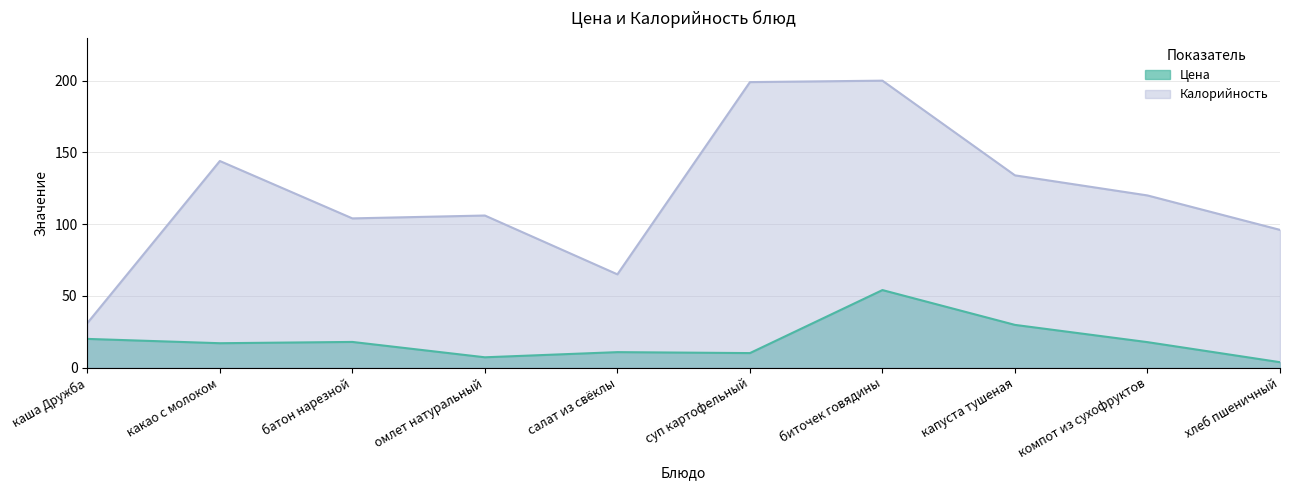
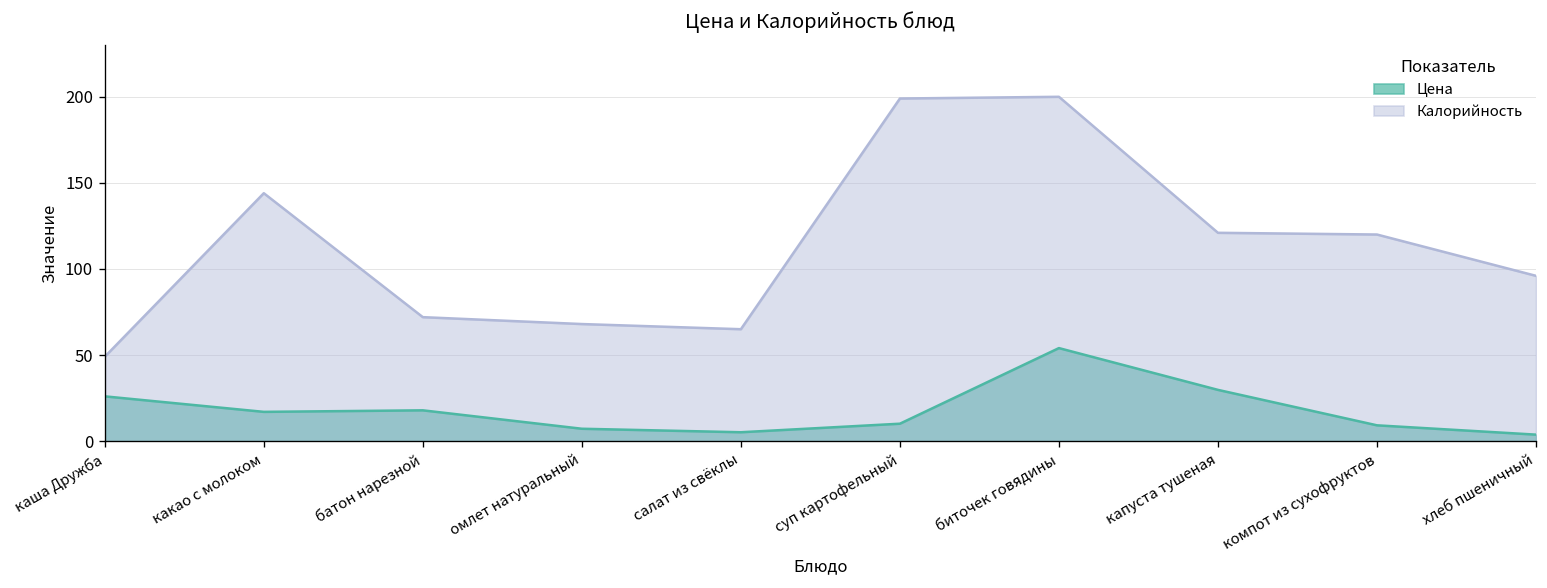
Цена, каша Дружба: 20 -> 26
Калорийность, каша Дружба: 31 -> 49
Калорийность, батон нарезной: 104 -> 72
Калорийность, омлет натуральный: 106 -> 68
Цена, салат из свёклы: 11 -> 5
Калорийность, капуста тушеная: 134 -> 121
Цена, компот из сухофруктов: 18 -> 9
